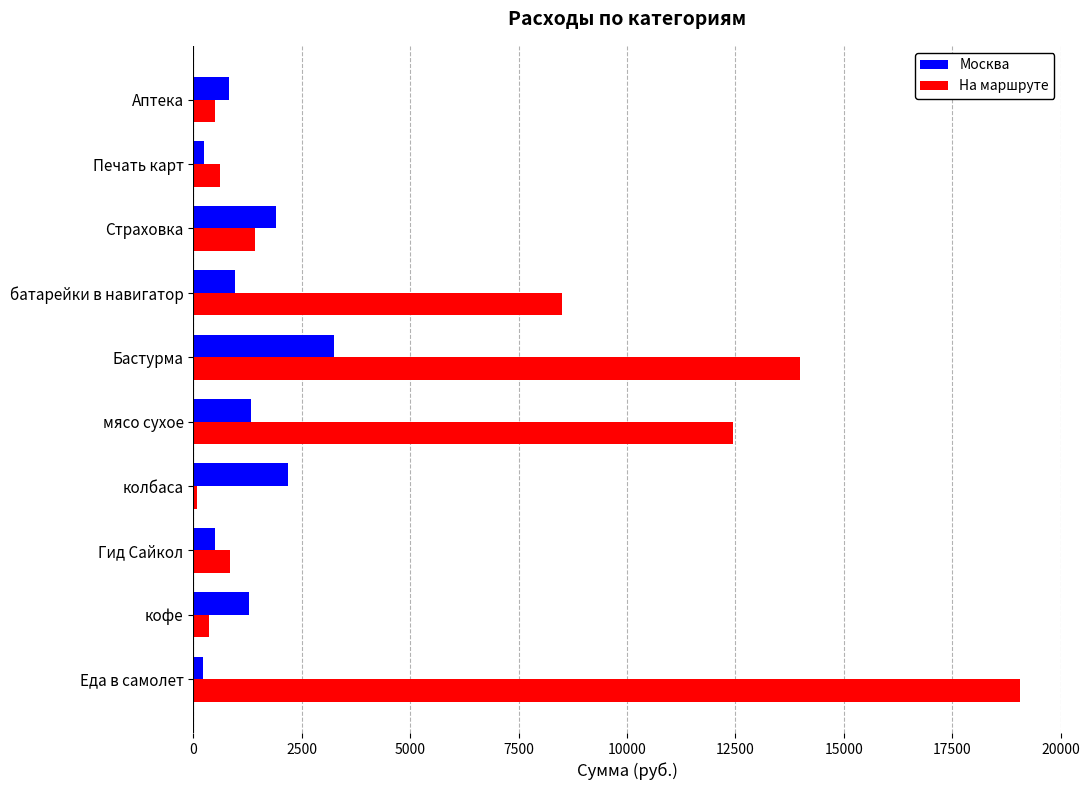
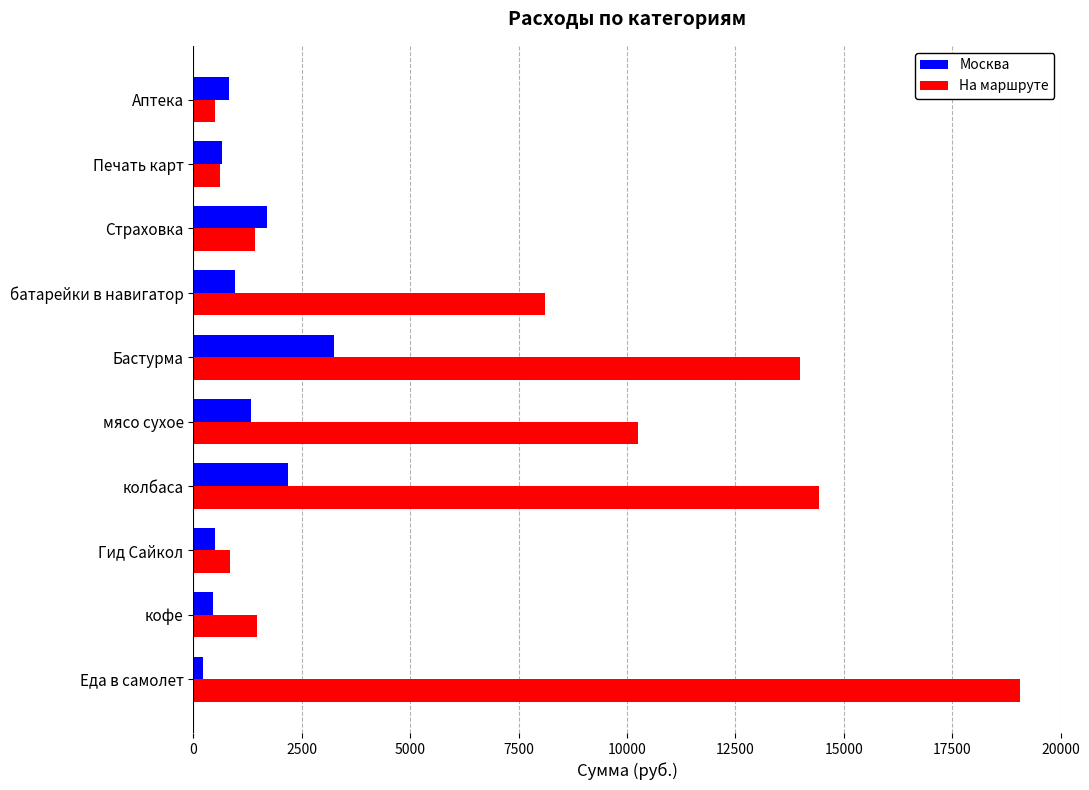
Москва, Печать карт: 200 -> 700
Москва, Страховка: 1900 -> 1700
На маршруте, батарейки в навигатор: 8500 -> 8100
На маршруте, мясо сухое: 12500 -> 10300
На маршруте, колбаса: 100 -> 14400
Москва, кофе: 1300 -> 500
На маршруте, кофе: 300 -> 1500
